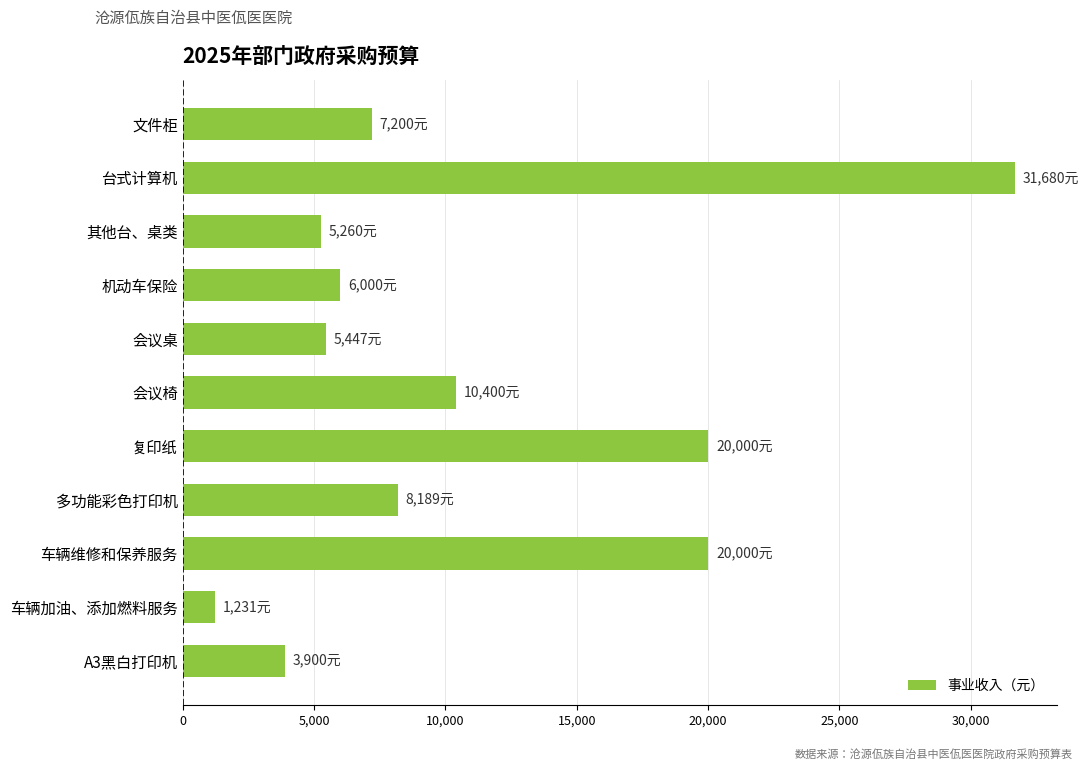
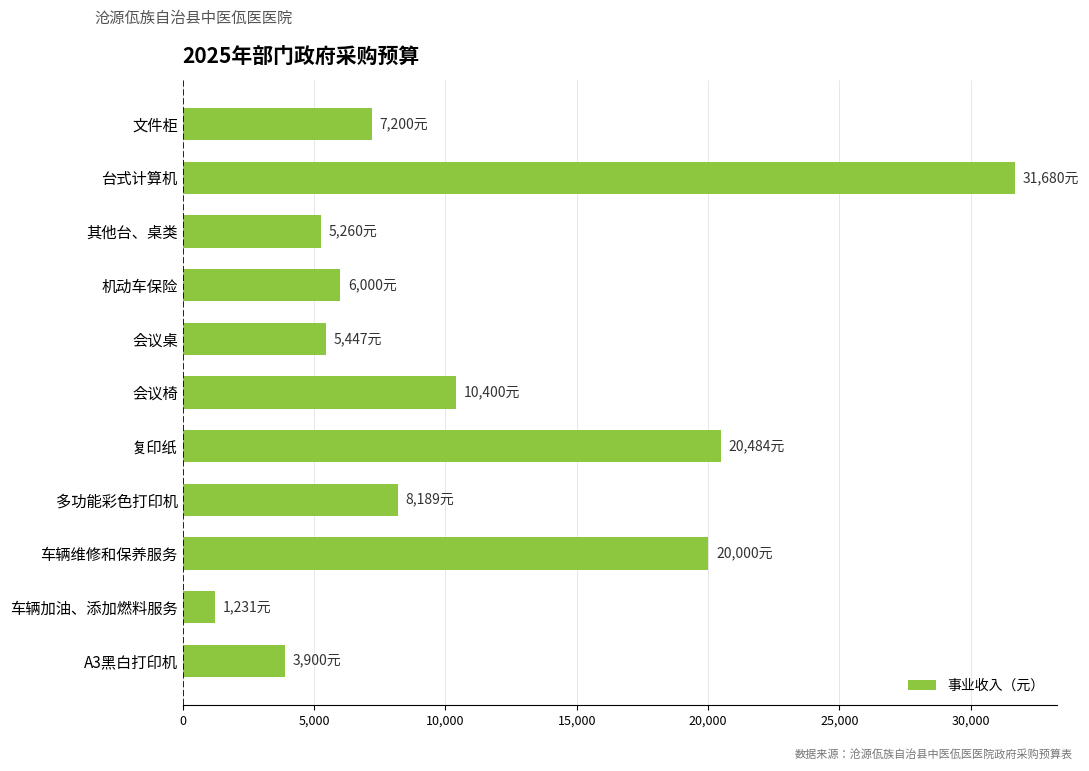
复印纸: 20,000元 -> 20,484元
